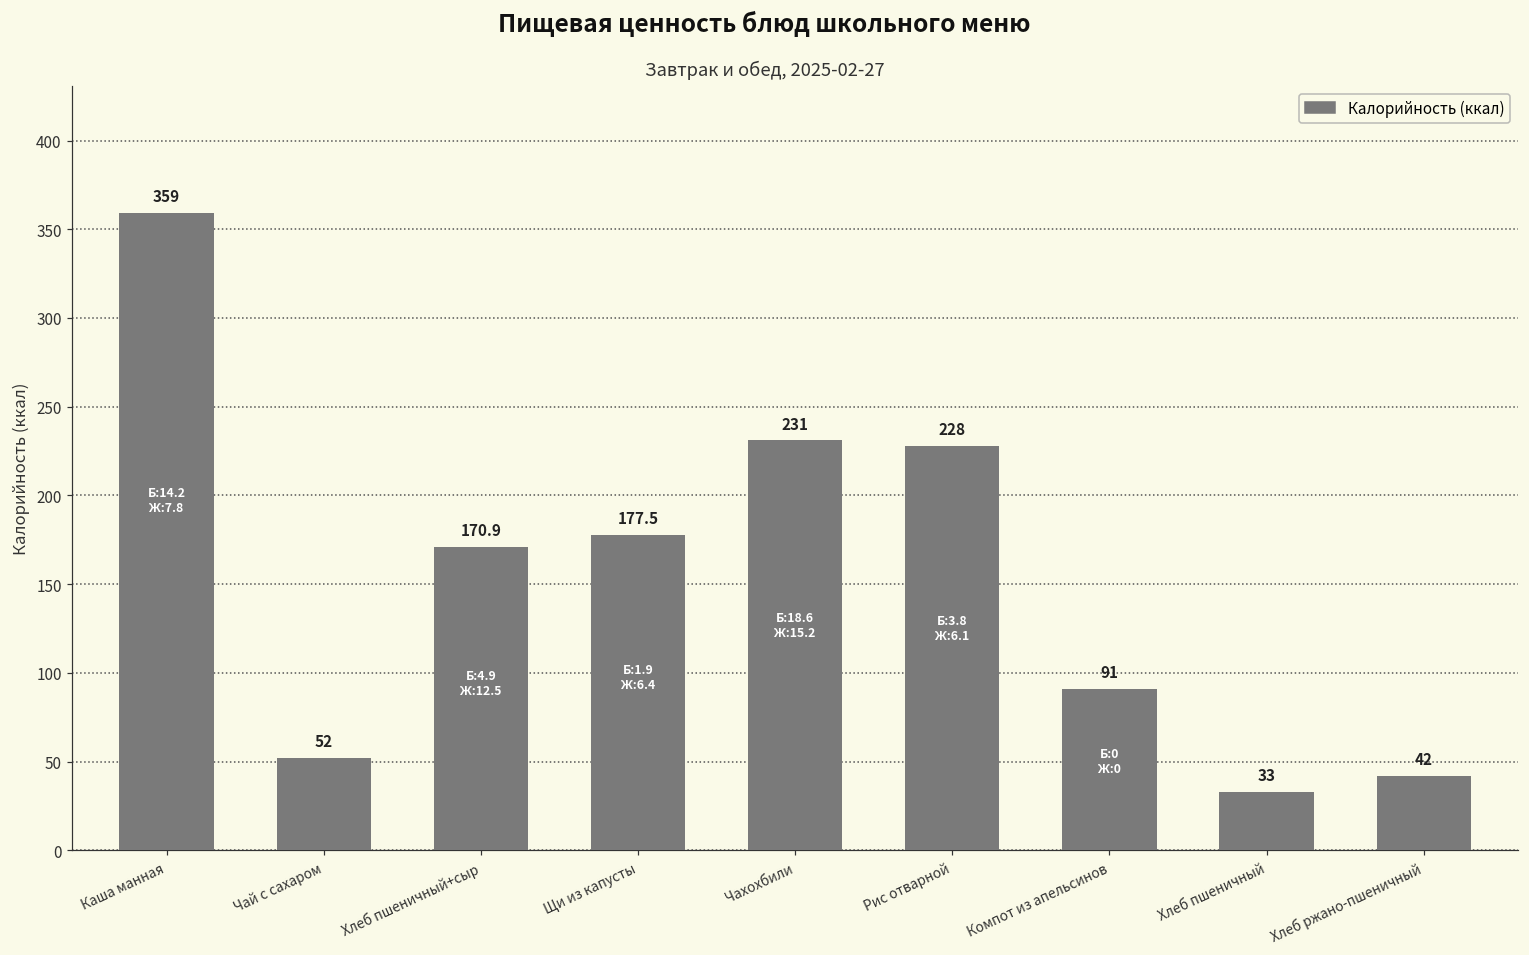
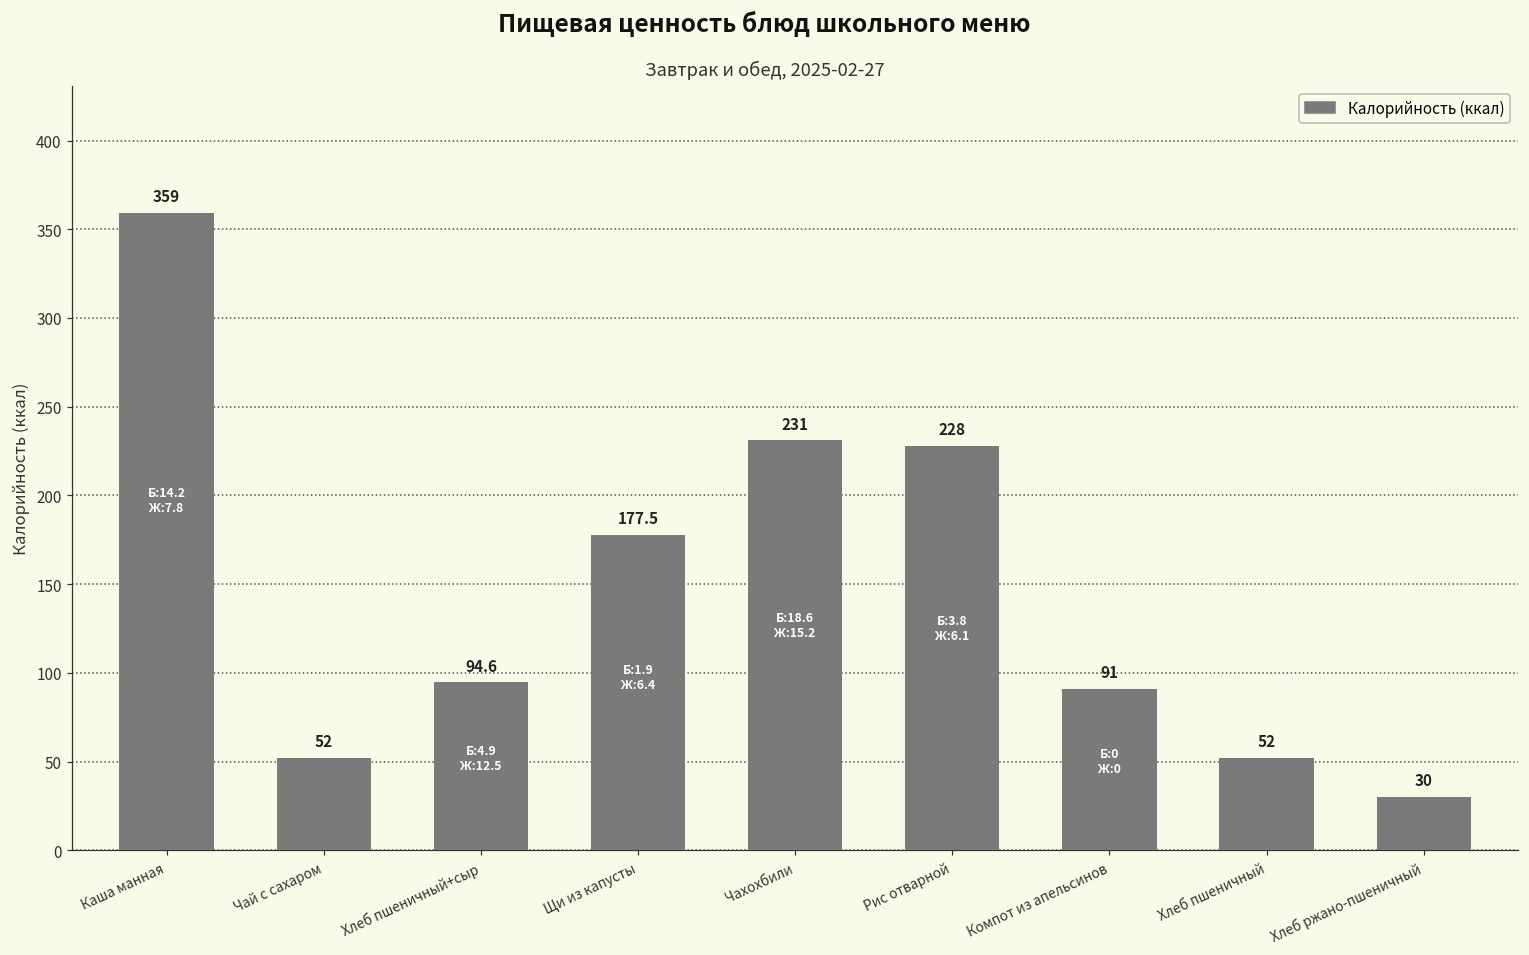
Хлеб пшеничный+сыр: 170.9 -> 94.6
Хлеб пшеничный: 33 -> 52
Хлеб ржано-пшеничный: 42 -> 30
